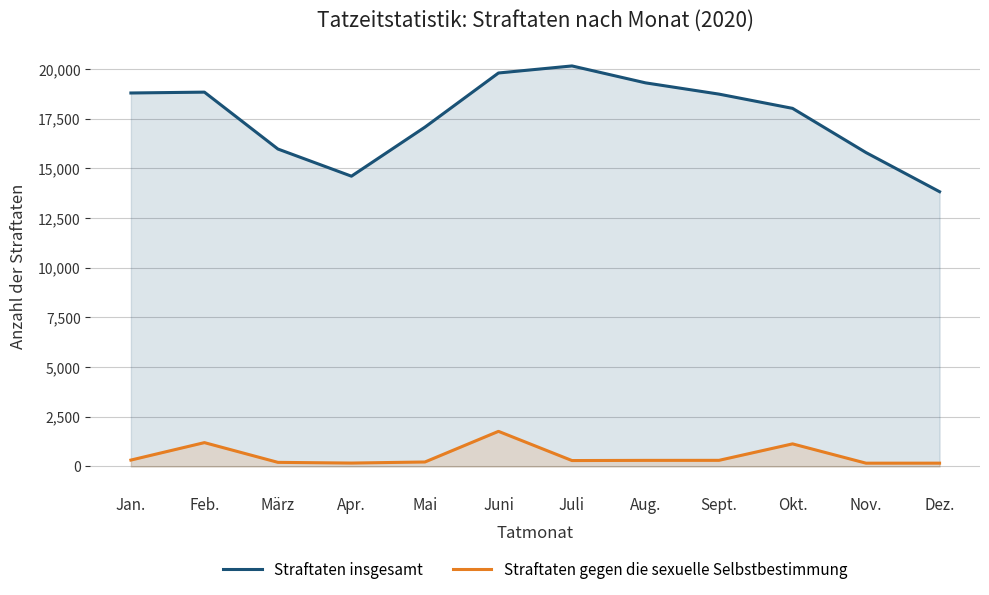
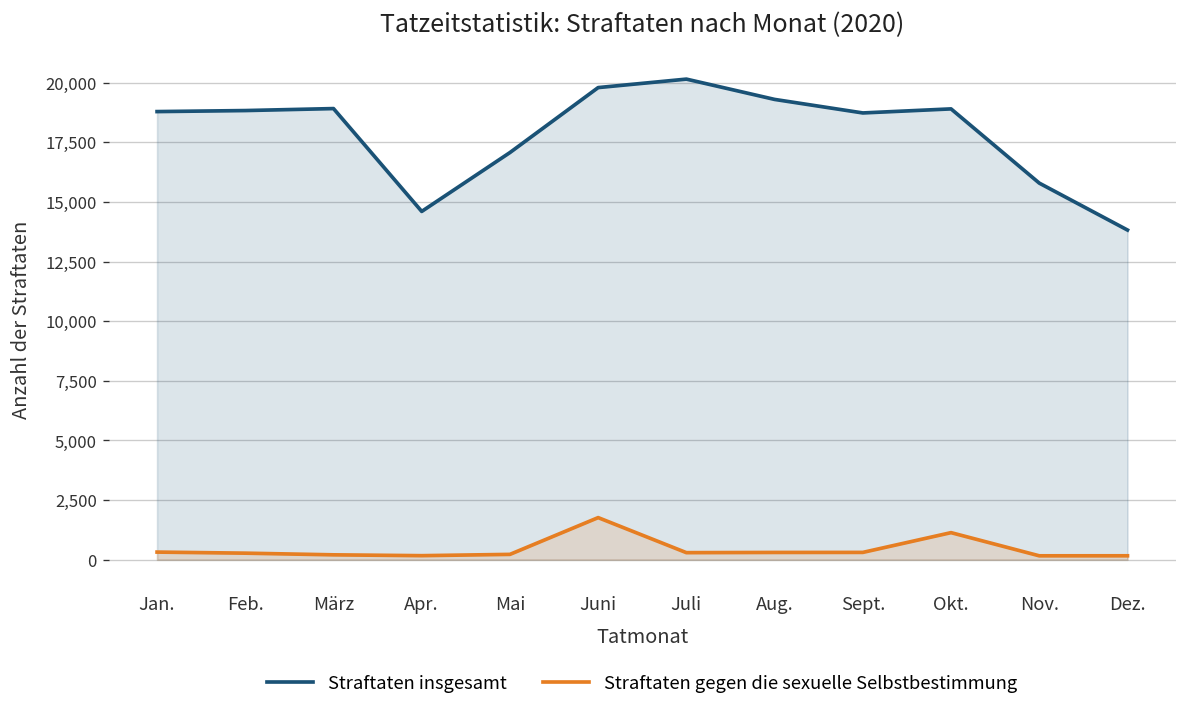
Straftaten gegen die sexuelle Selbstbestimmung, Feb.: 1,200 -> 300
Straftaten insgesamt, März: 16,000 -> 18,900
Straftaten insgesamt, Okt.: 18,000 -> 18,900
